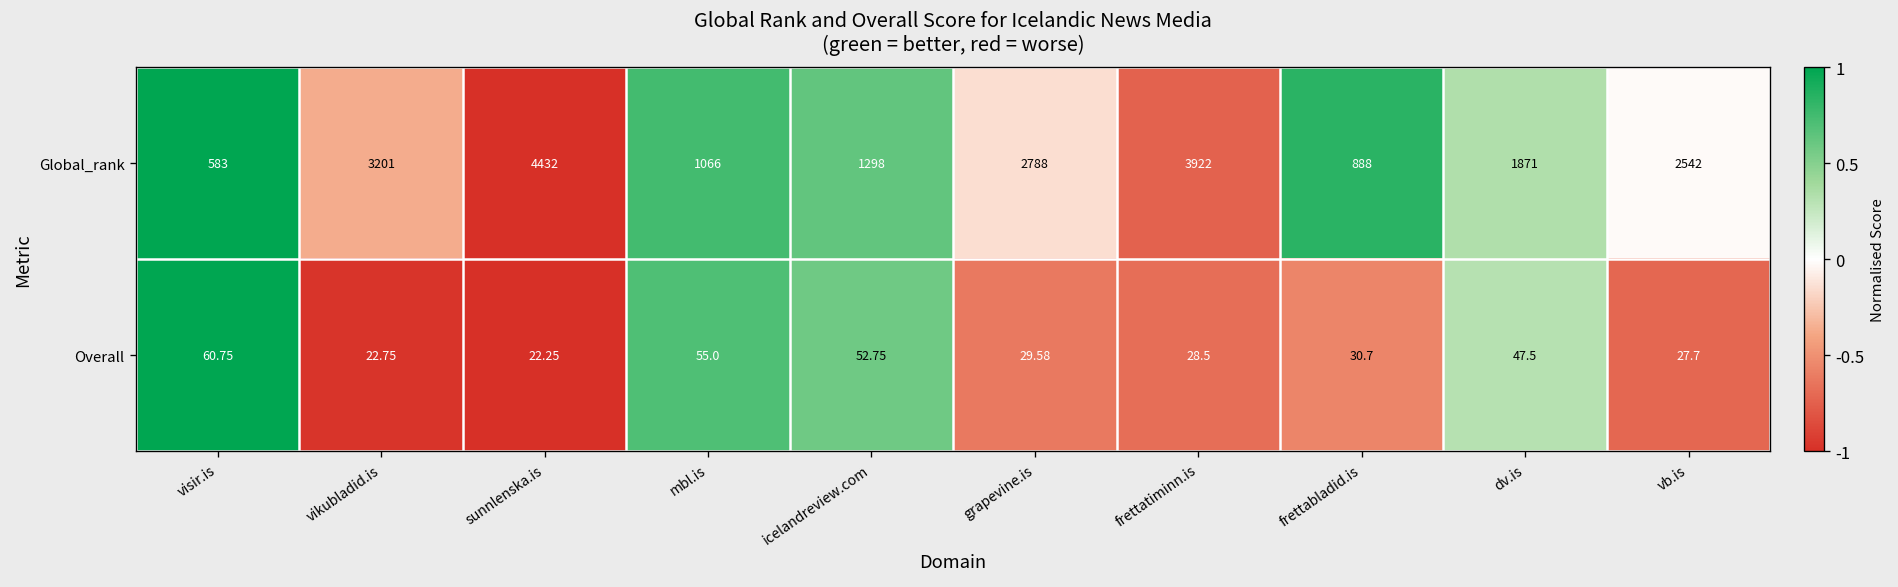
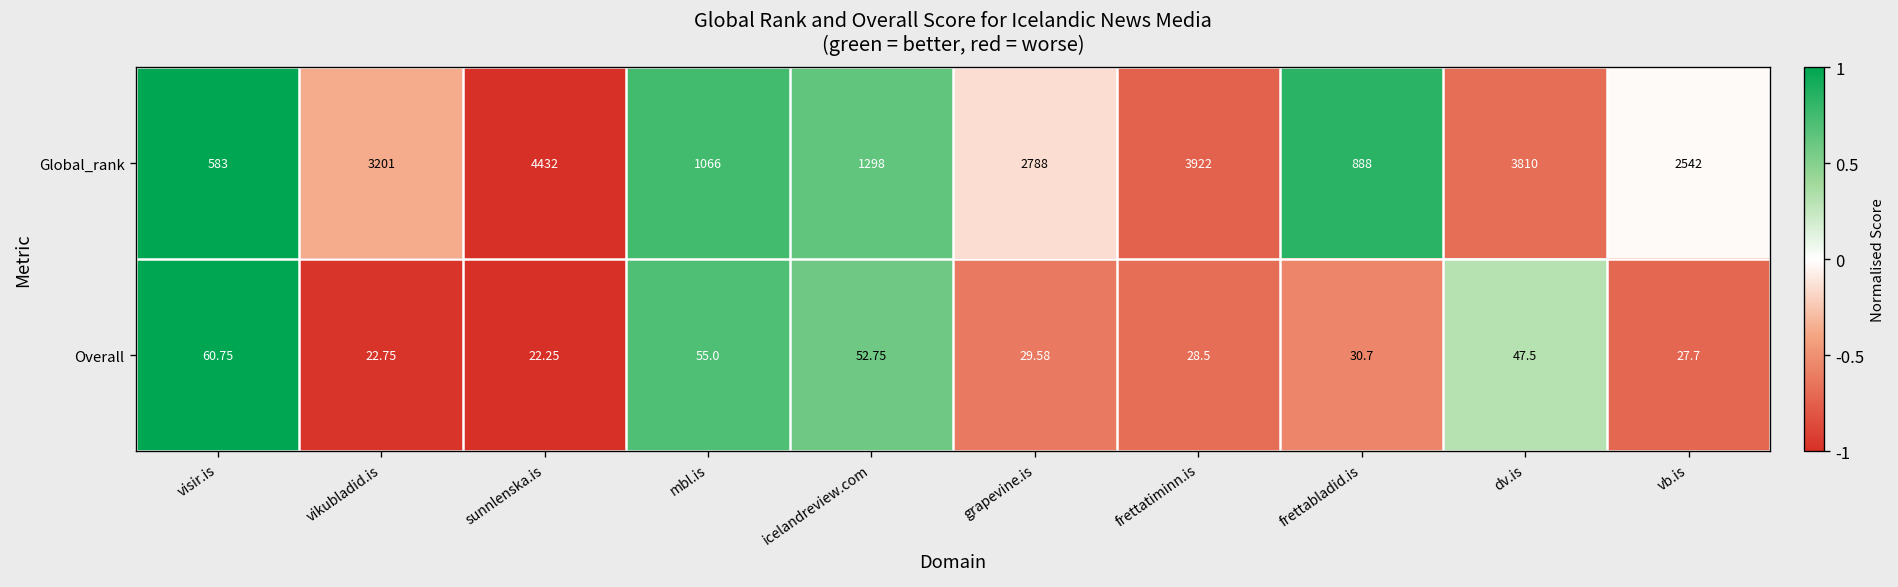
Global_rank, dv.is: 1871 -> 3810
